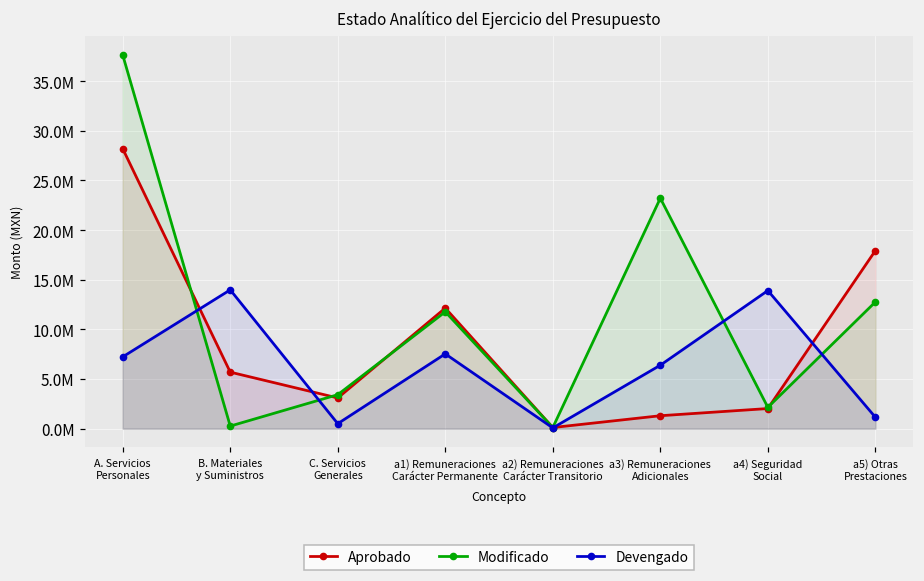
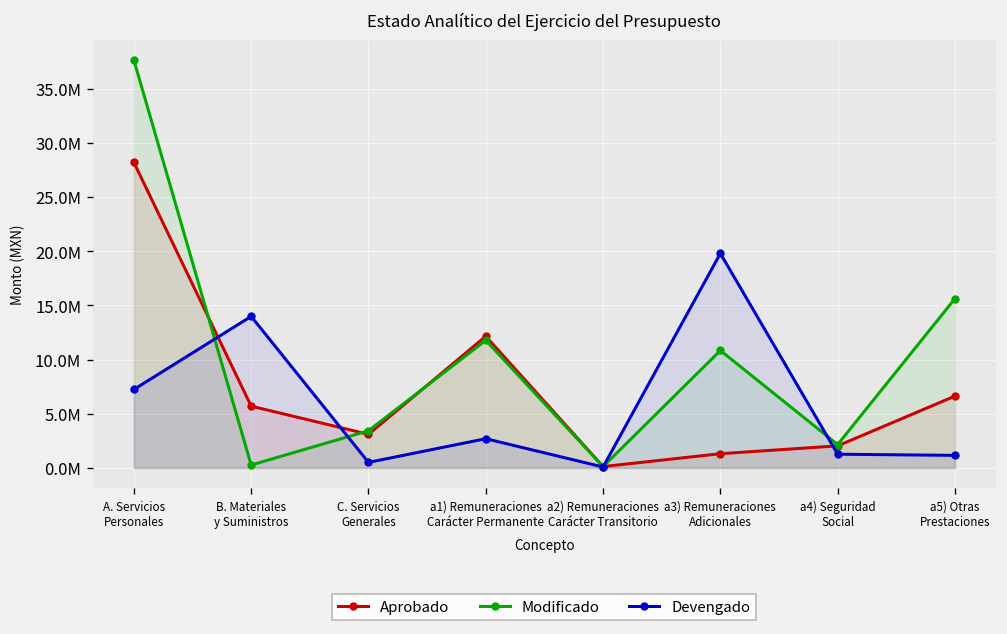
Devengado, a1) Remuneraciones Carácter Permanente: 8000000 -> 3000000
Modificado, a3) Remuneraciones Adicionales: 23000000 -> 11000000
Devengado, a3) Remuneraciones Adicionales: 6000000 -> 20000000
Devengado, a4) Seguridad Social: 14000000 -> 1000000
Aprobado, a5) Otras Prestaciones: 18000000 -> 7000000
Modificado, a5) Otras Prestaciones: 13000000 -> 16000000
